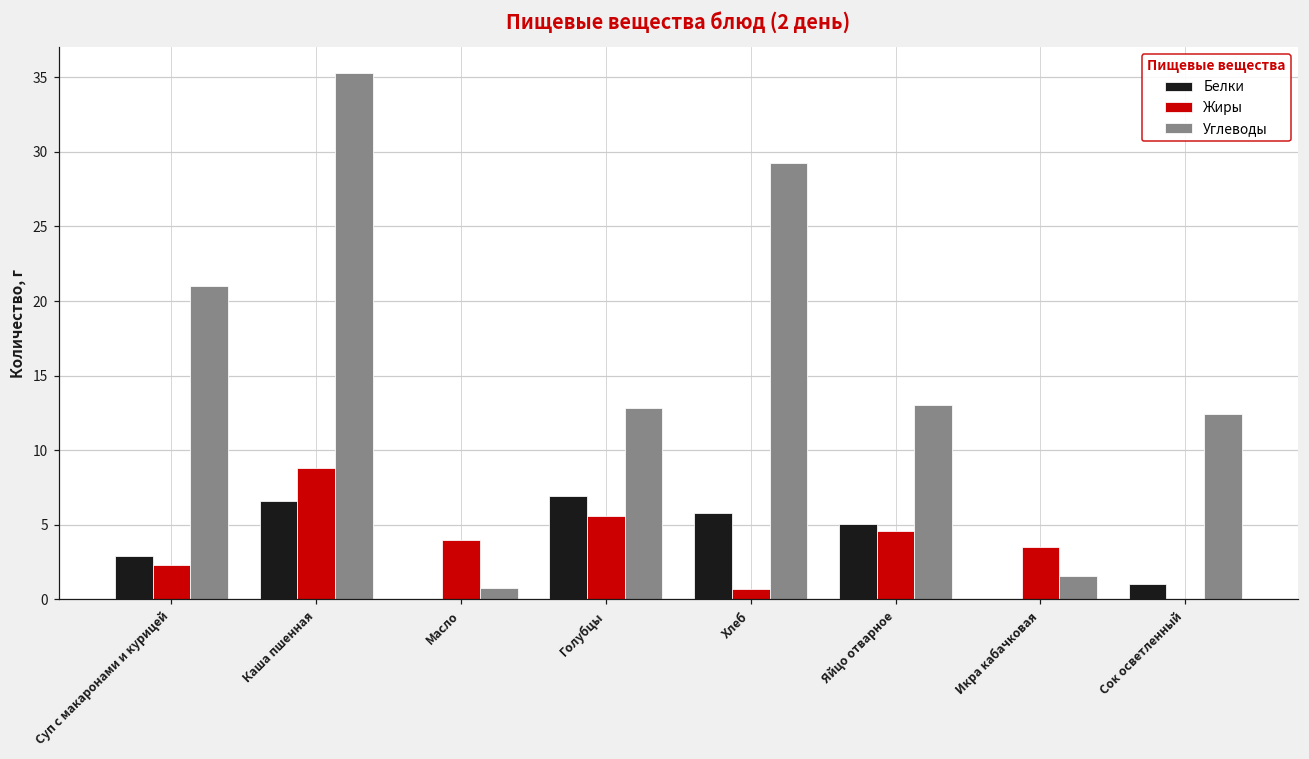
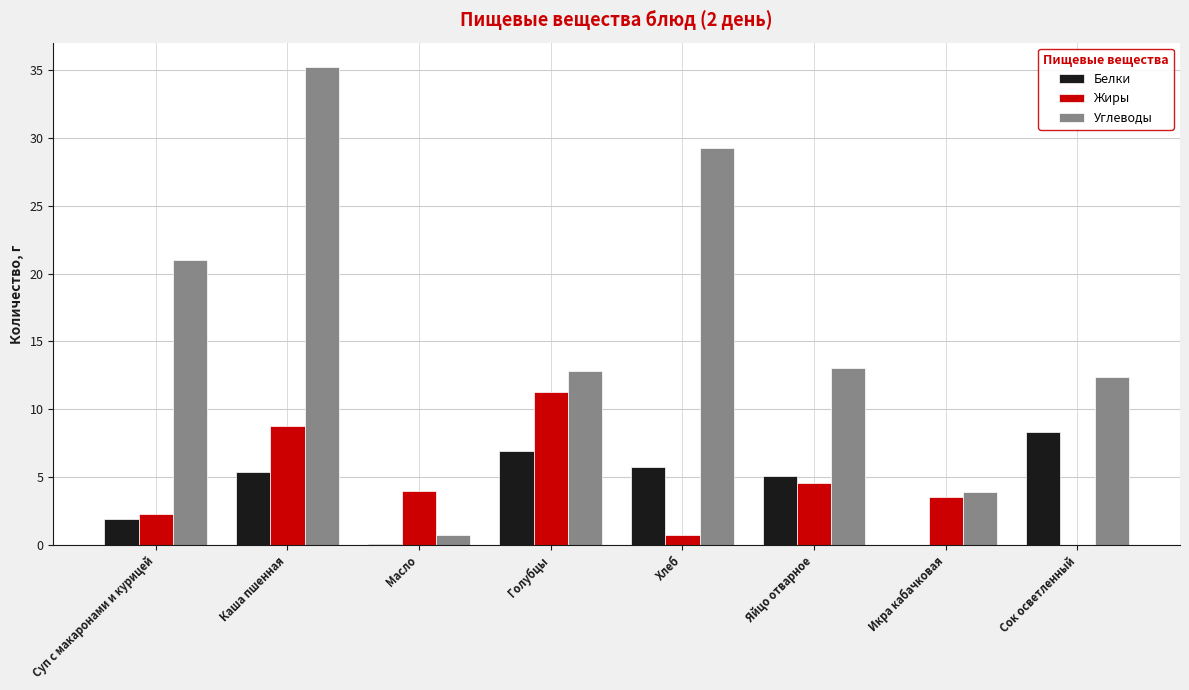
Белки, Суп с макаронами и курицей: 2.9 -> 1.9
Белки, Каша пшенная: 6.6 -> 5.4
Жиры, Голубцы: 5.6 -> 11.3
Углеводы, Икра кабачковая: 1.6 -> 3.9
Белки, Сок осветленный: 1.0 -> 8.4
